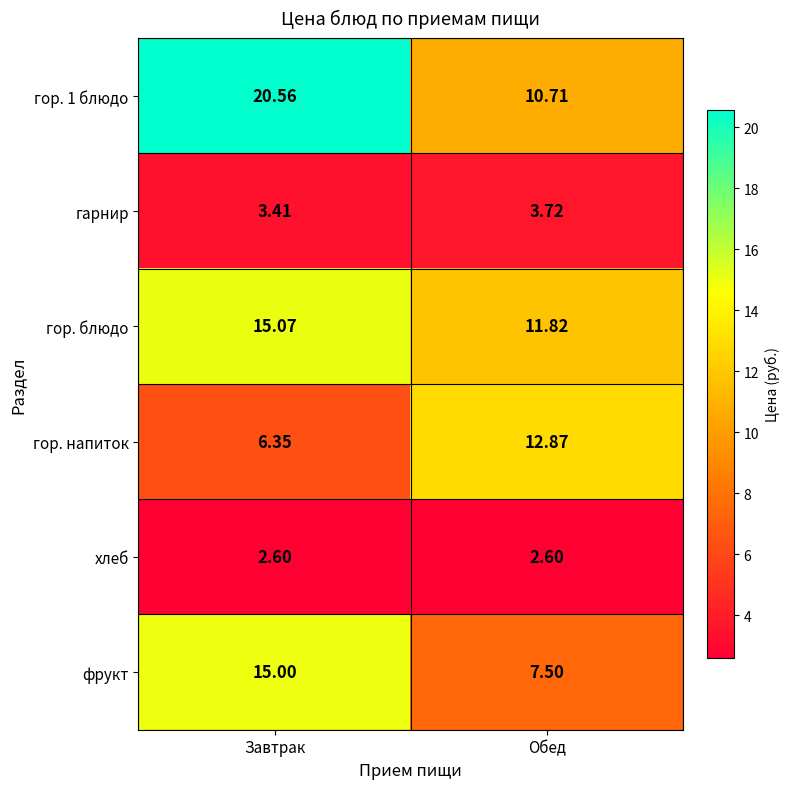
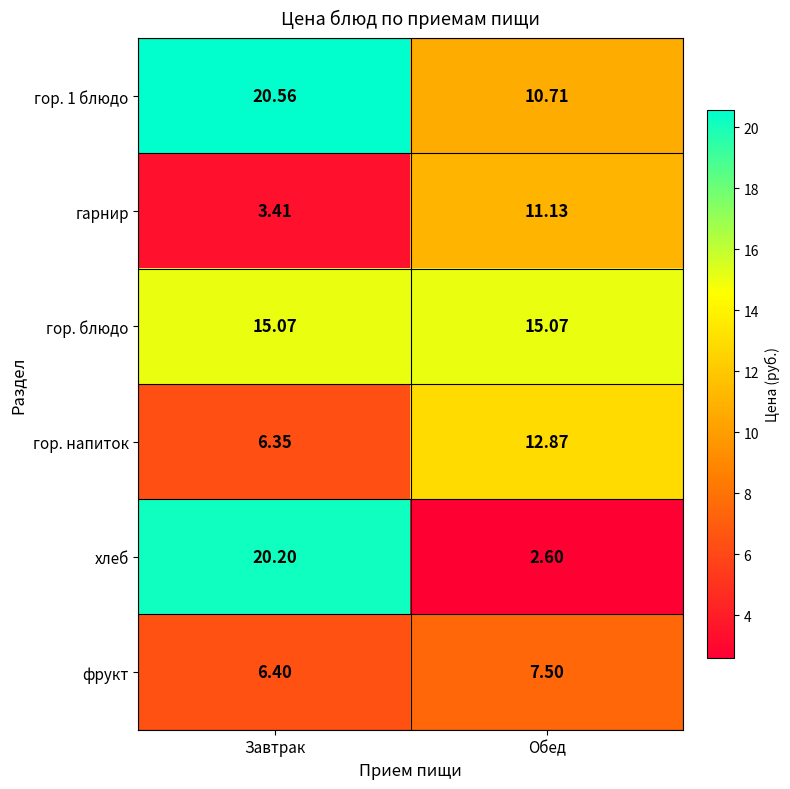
гарнир, Обед: 3.72 -> 11.13
гор. блюдо, Обед: 11.82 -> 15.07
хлеб, Завтрак: 2.60 -> 20.20
фрукт, Завтрак: 15.00 -> 6.40
